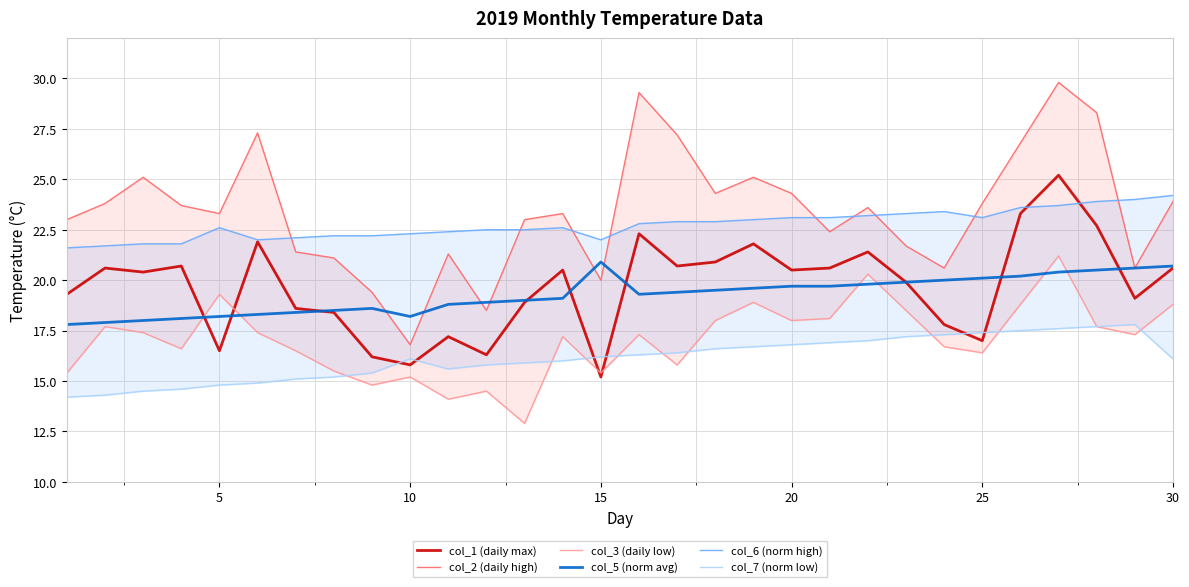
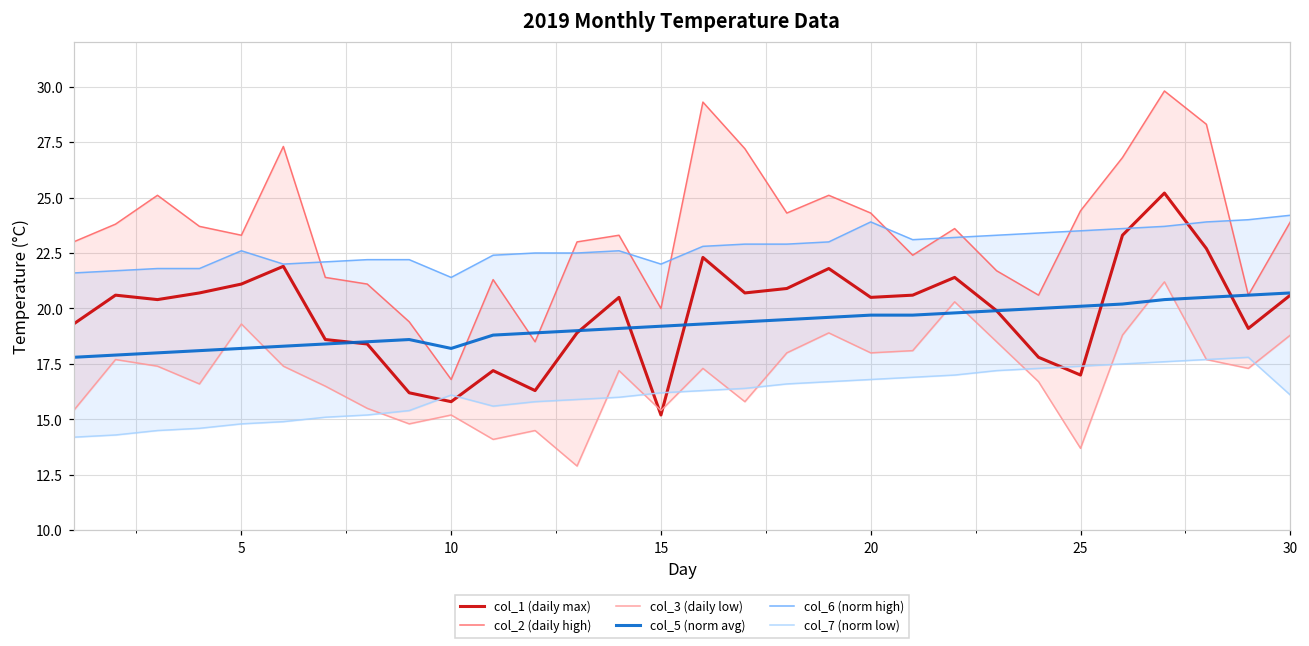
col_1 (daily max), 5: 16.5 -> 21.1
col_6 (norm high), 10: 22.3 -> 21.4
col_5 (norm avg), 15: 20.9 -> 19.2
col_6 (norm high), 20: 23.1 -> 23.9
col_2 (daily high), 25: 23.8 -> 24.4
col_3 (daily low), 25: 16.4 -> 13.7
col_6 (norm high), 25: 23.1 -> 23.5
